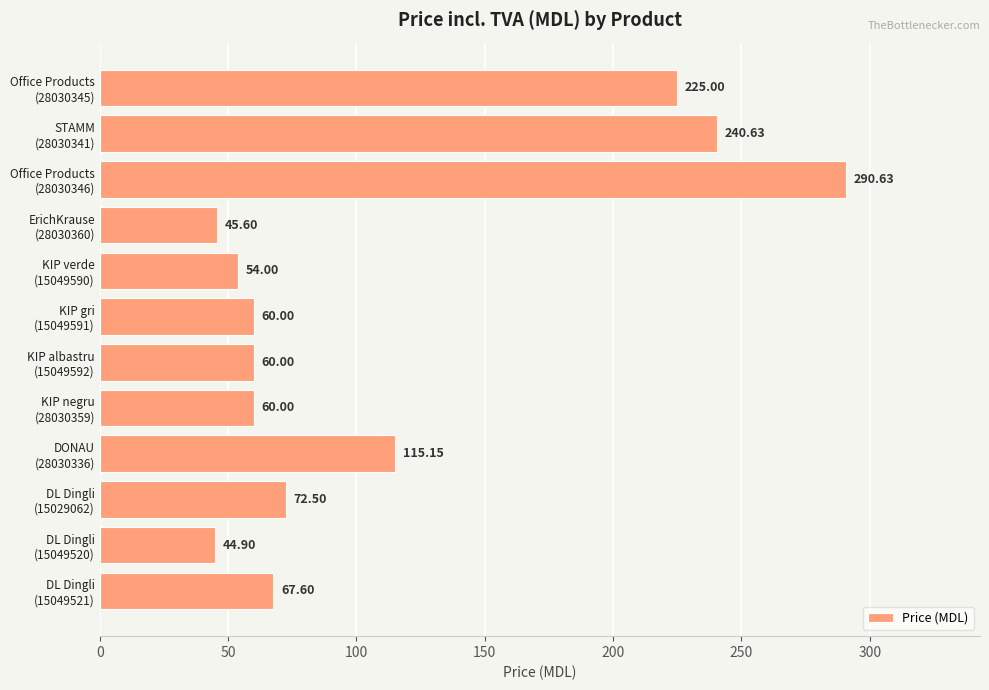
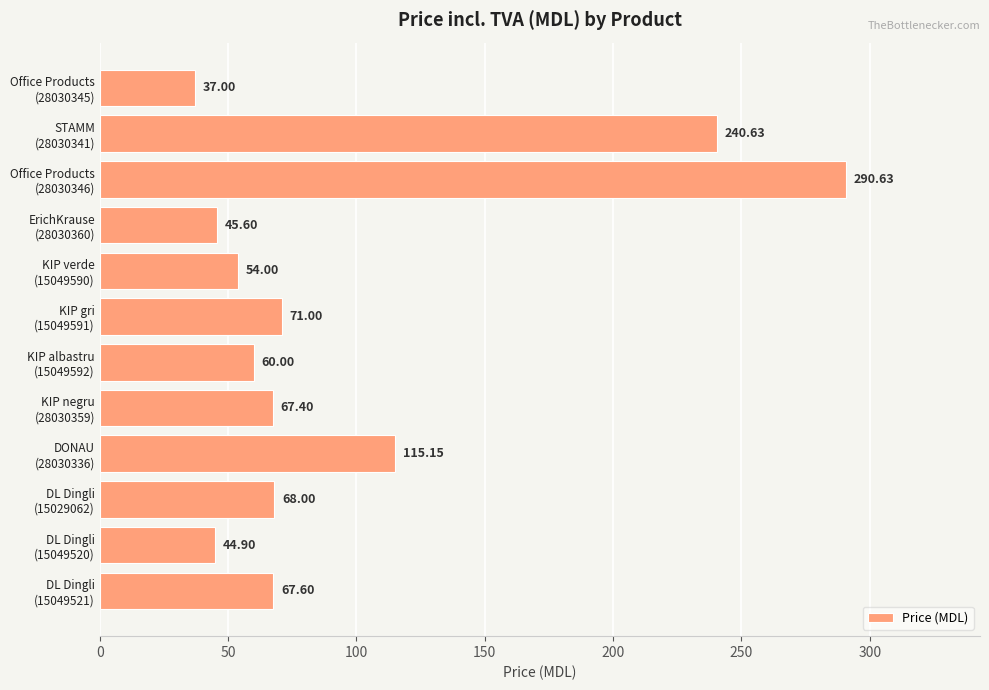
Office Products (28030345): 225.00 -> 37.00
KIP gri (15049591): 60.00 -> 71.00
KIP negru (28030359): 60.00 -> 67.40
DL Dingli (15029062): 72.50 -> 68.00
